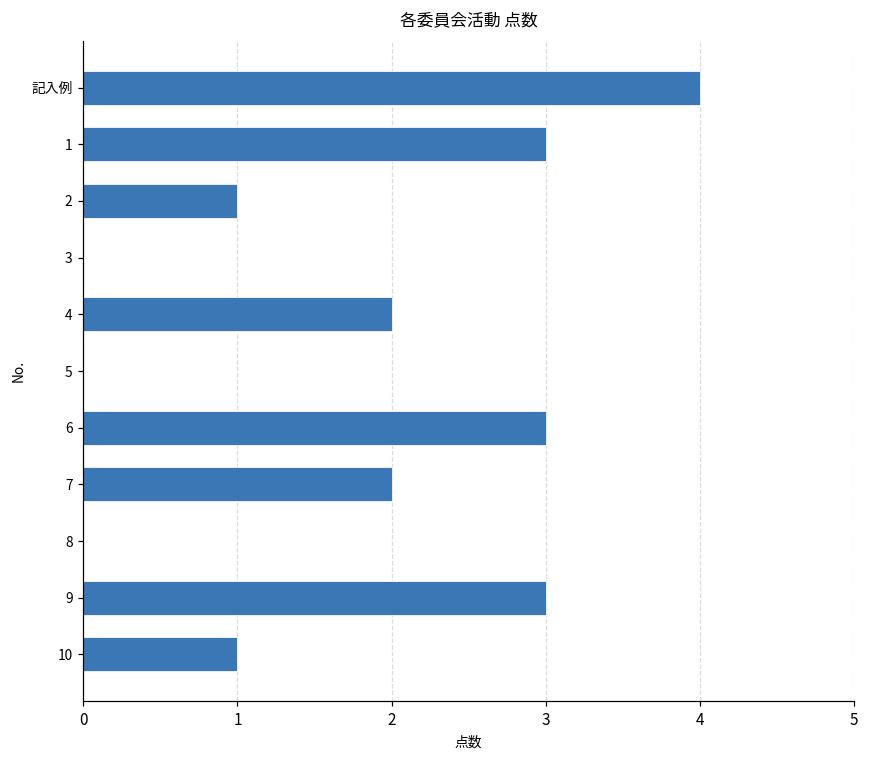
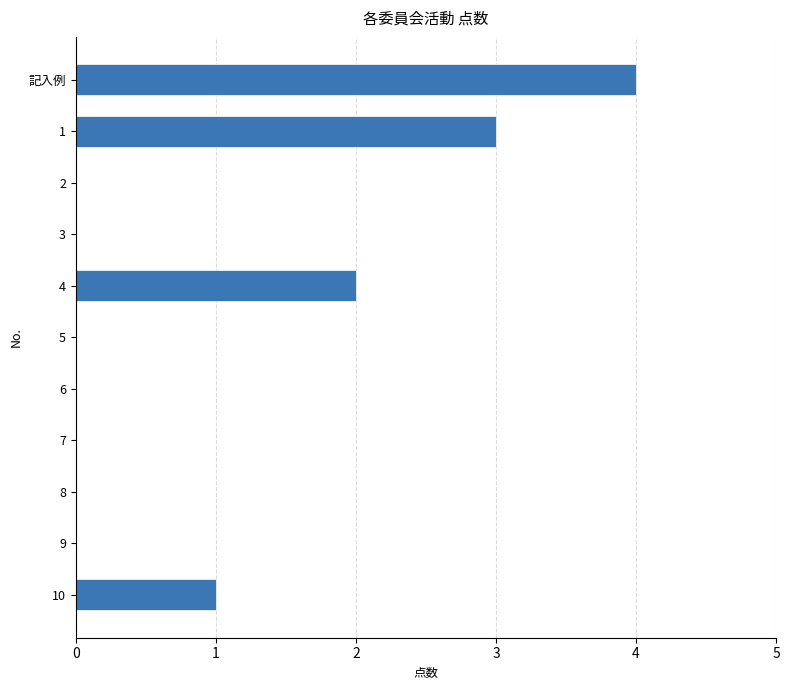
2: 1 -> 0
6: 3 -> 0
7: 2 -> 0
9: 3 -> 0
